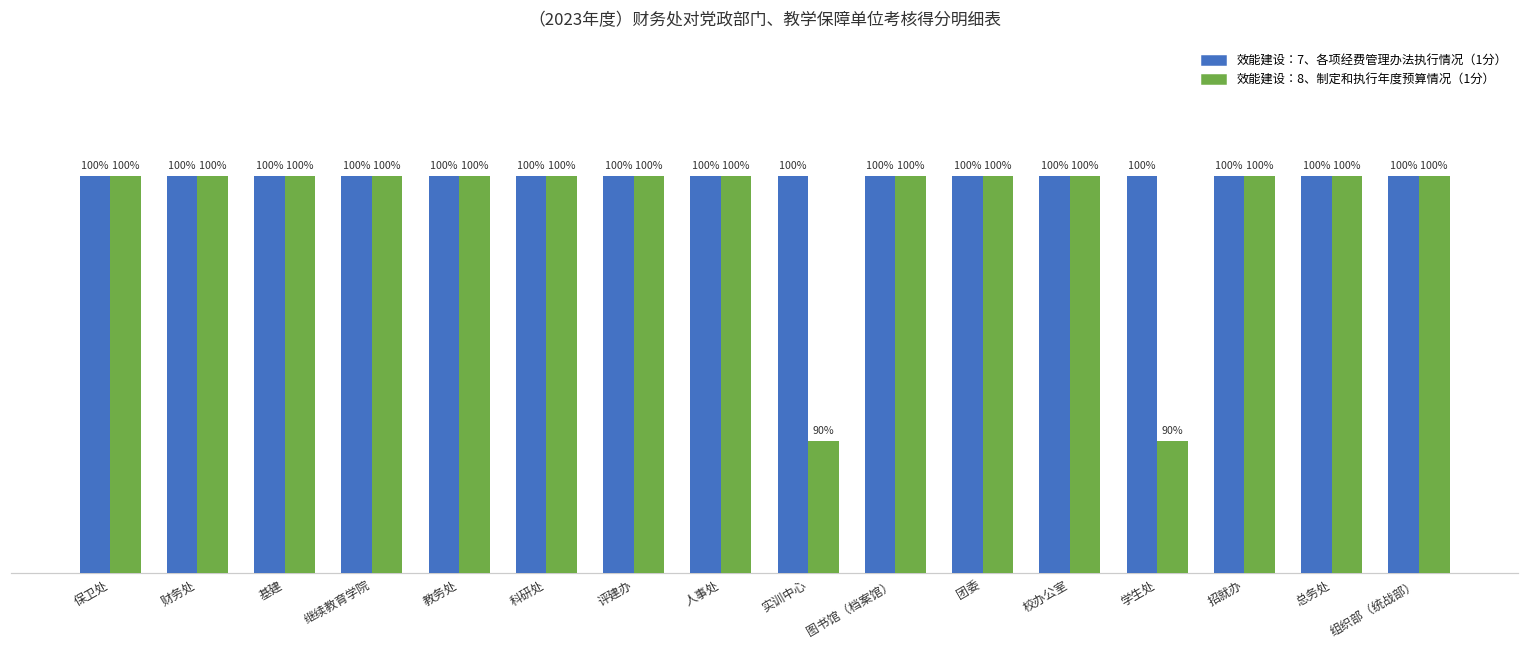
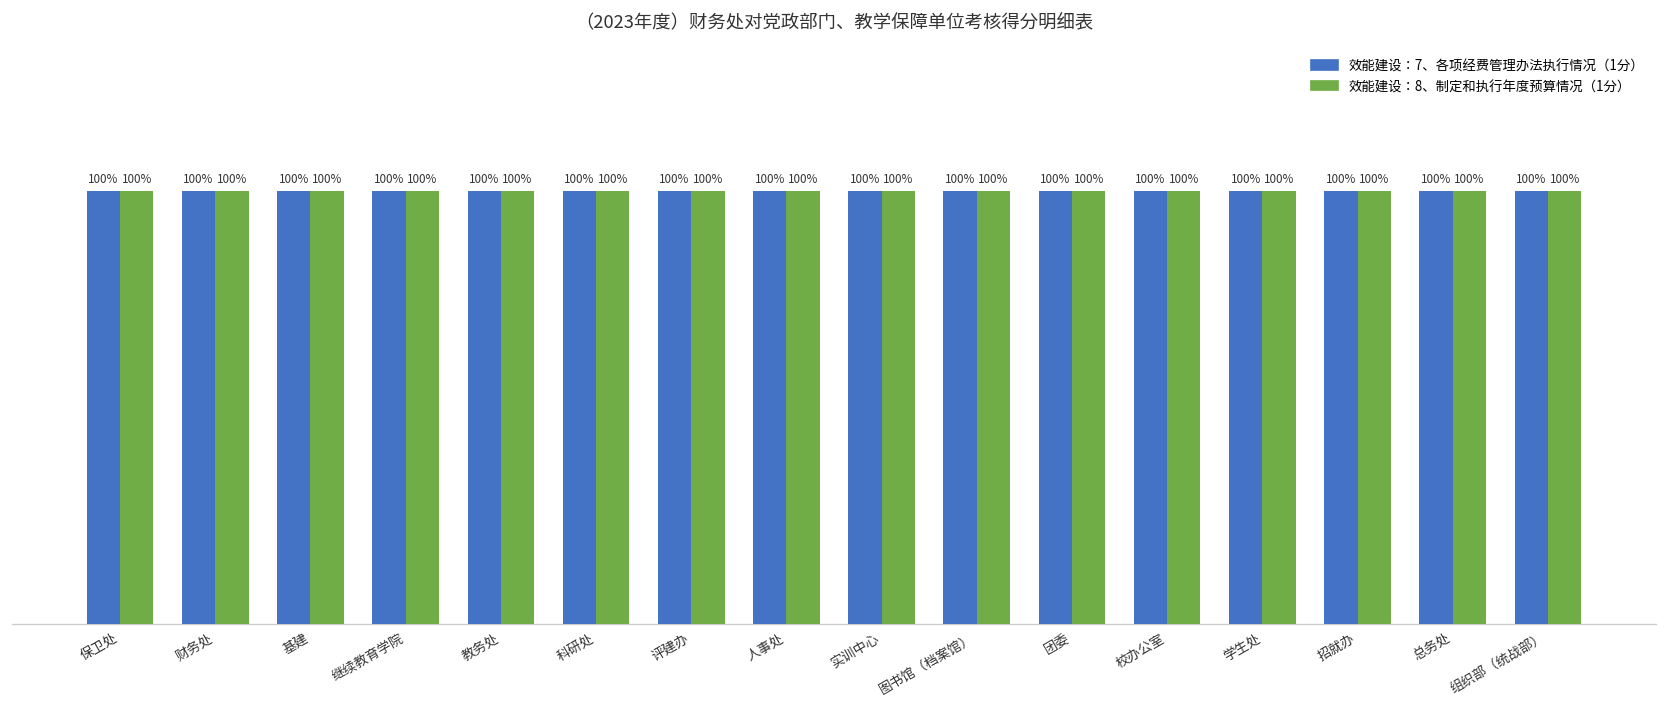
效能建设：8、制定和执行年度预算情况（1分）, 实训中心: 90% -> 100%
效能建设：8、制定和执行年度预算情况（1分）, 学生处: 90% -> 100%
